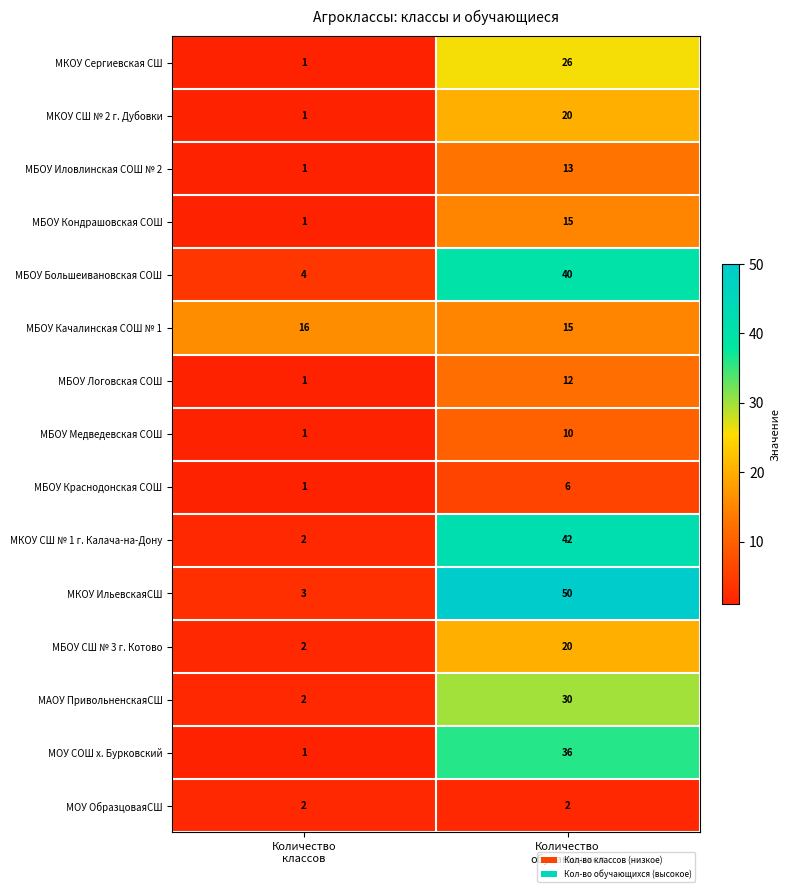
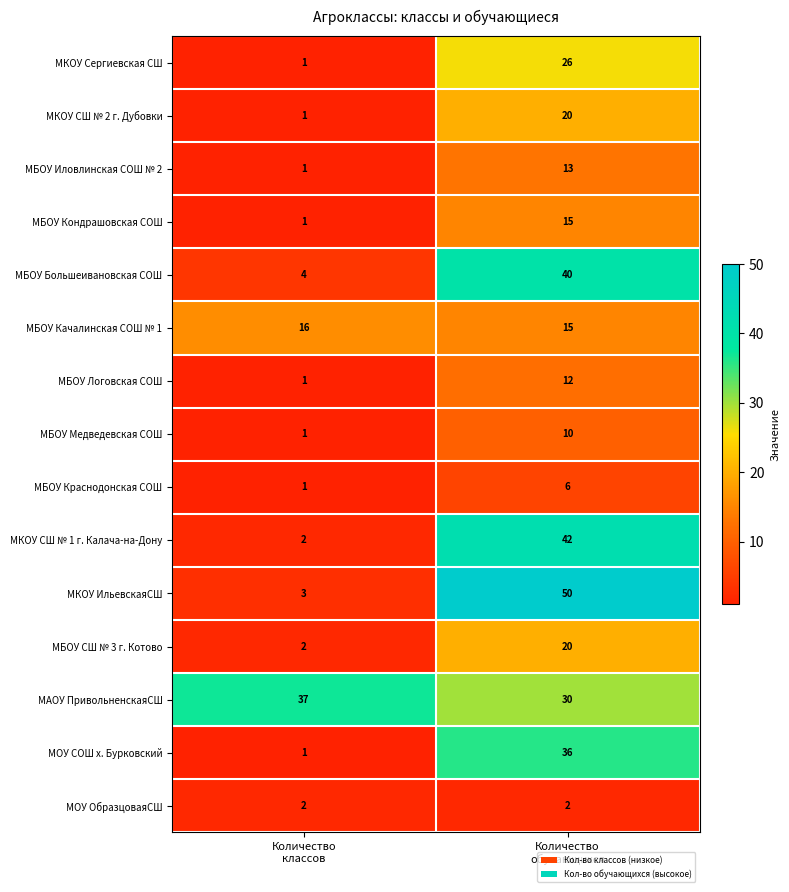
МАОУ ПривольненскаяСШ, Количество классов: 2 -> 37
